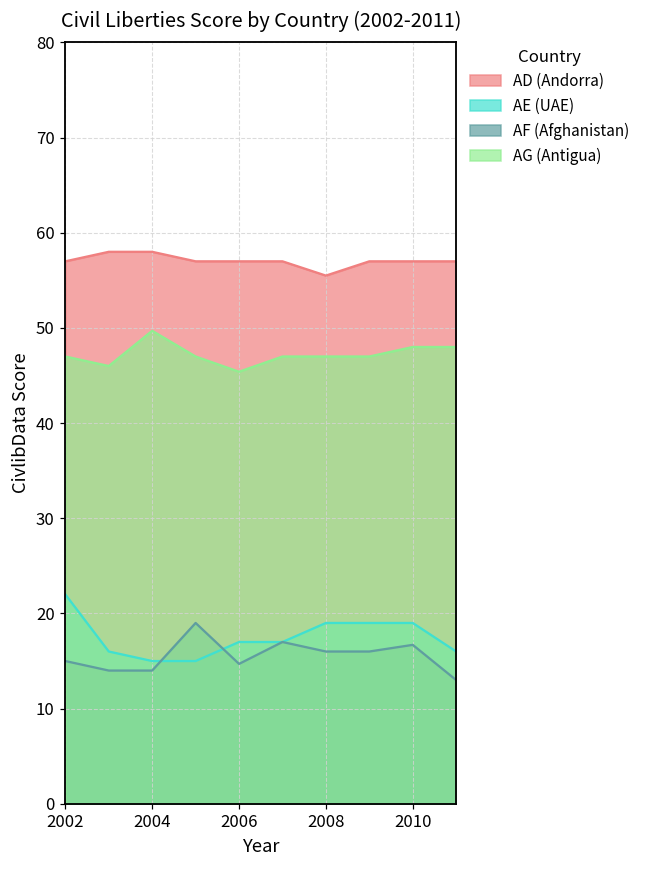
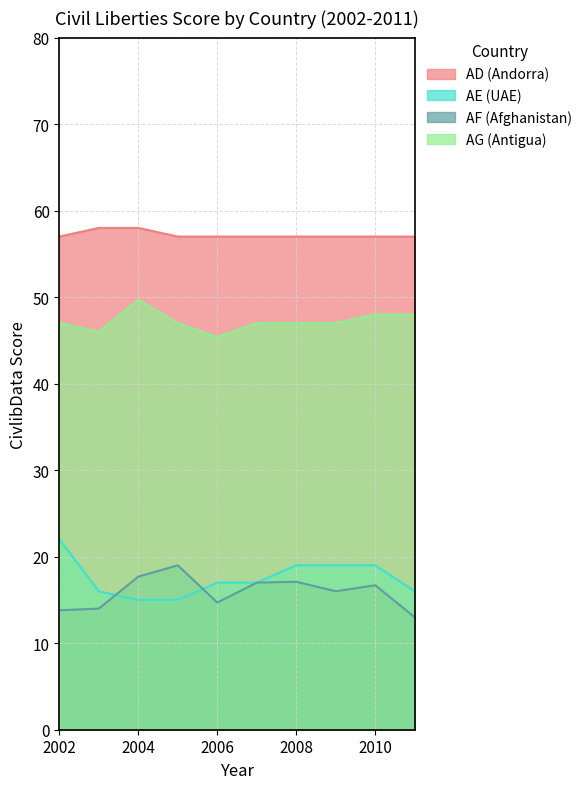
AF (Afghanistan), 2002: 15 -> 14
AF (Afghanistan), 2004: 14 -> 18
AD (Andorra), 2008: 56 -> 57
AF (Afghanistan), 2008: 16 -> 17
